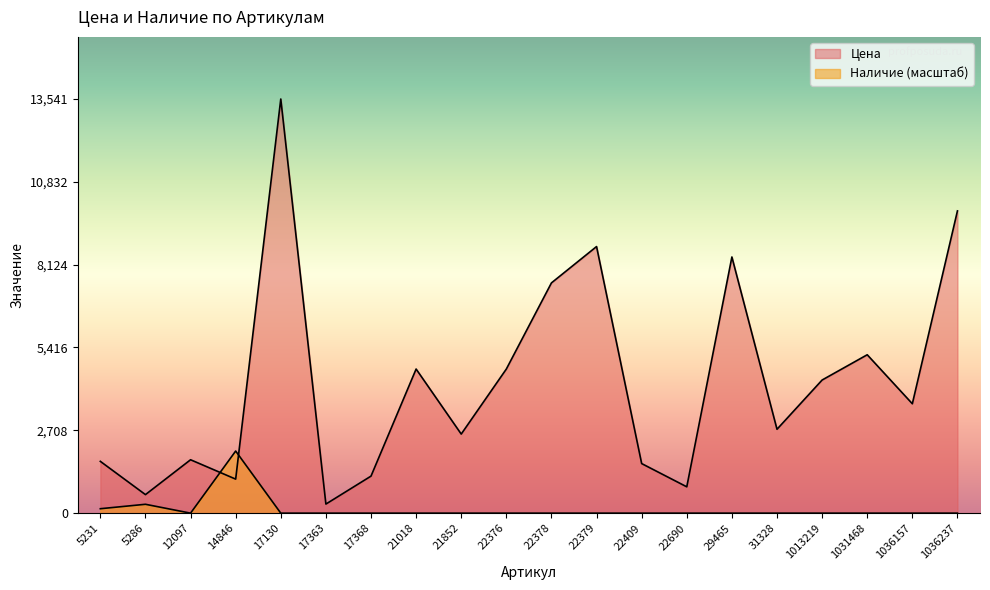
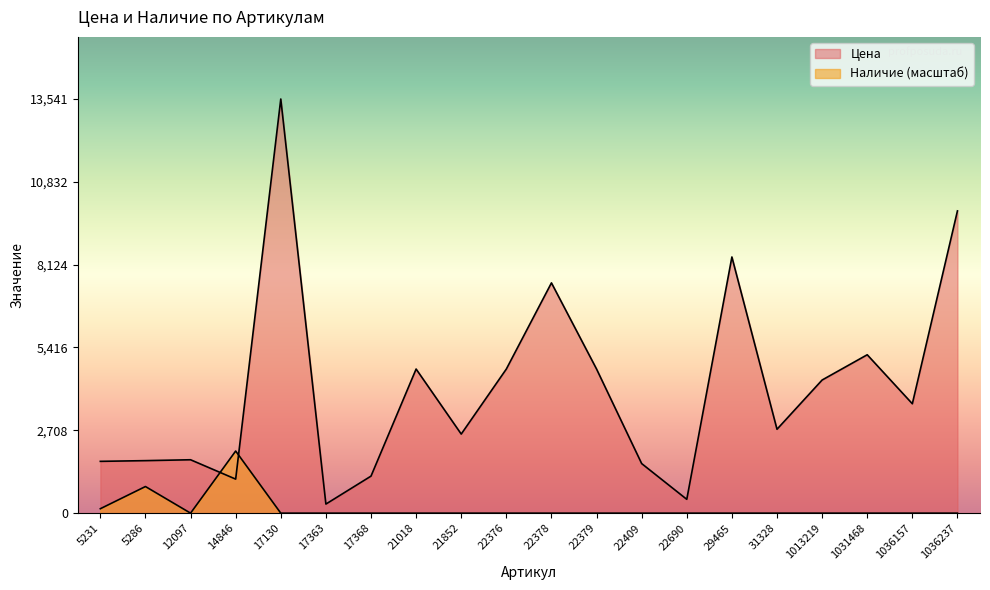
Цена, 5286: 600 -> 1,700
Наличие (масштаб), 5286: 300 -> 900
Цена, 22379: 8,700 -> 4,700
Цена, 22690: 900 -> 500
